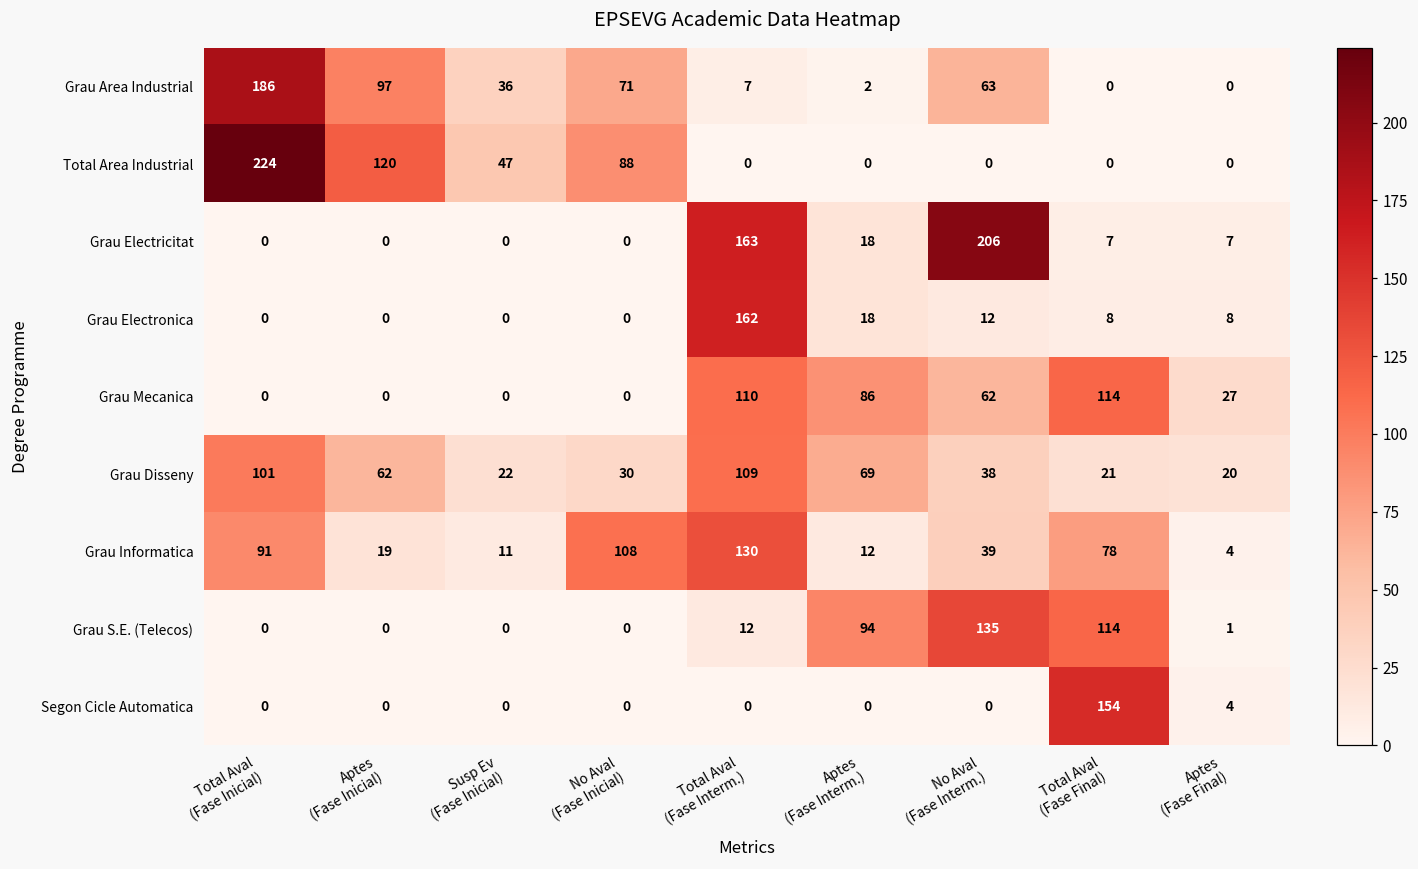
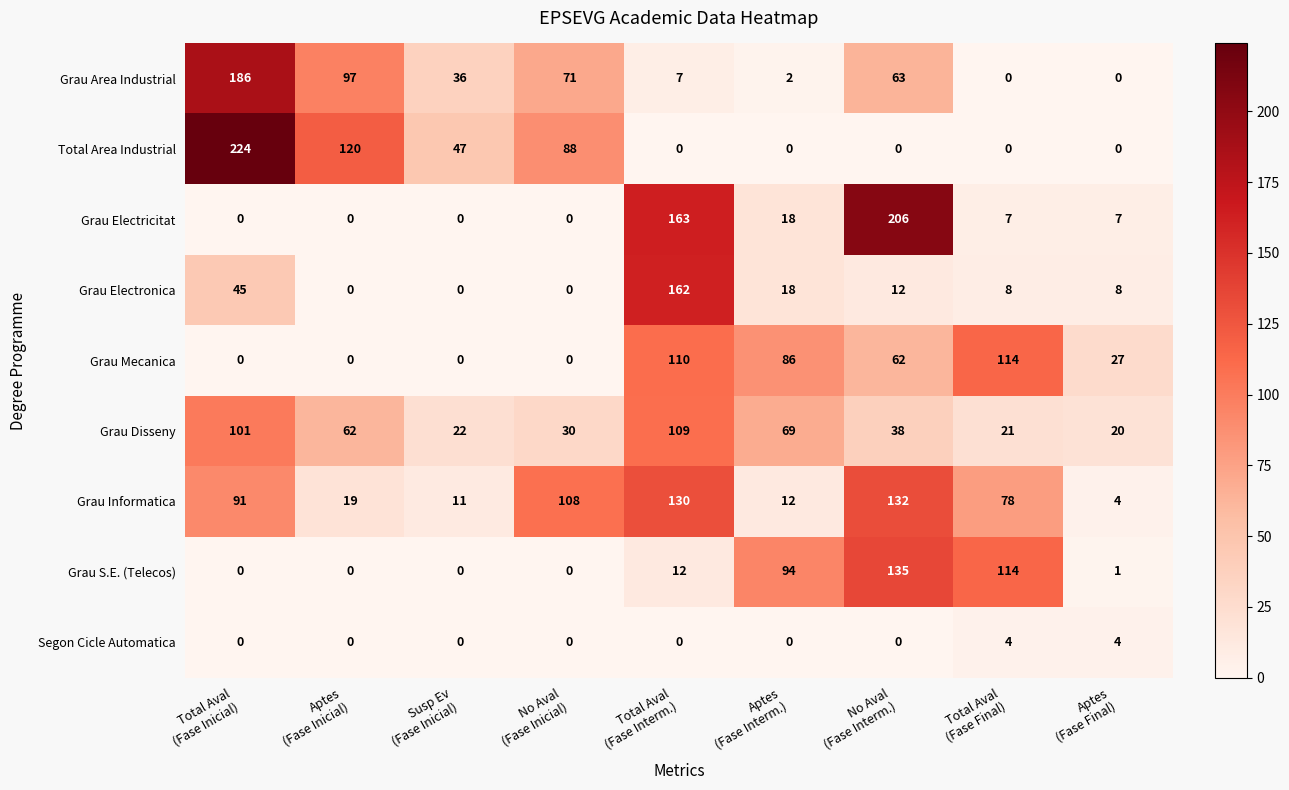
Grau Electronica, Total Aval (Fase Inicial): 0 -> 45
Grau Informatica, No Aval (Fase Interm.): 39 -> 132
Segon Cicle Automatica, Total Aval (Fase Final): 154 -> 4
